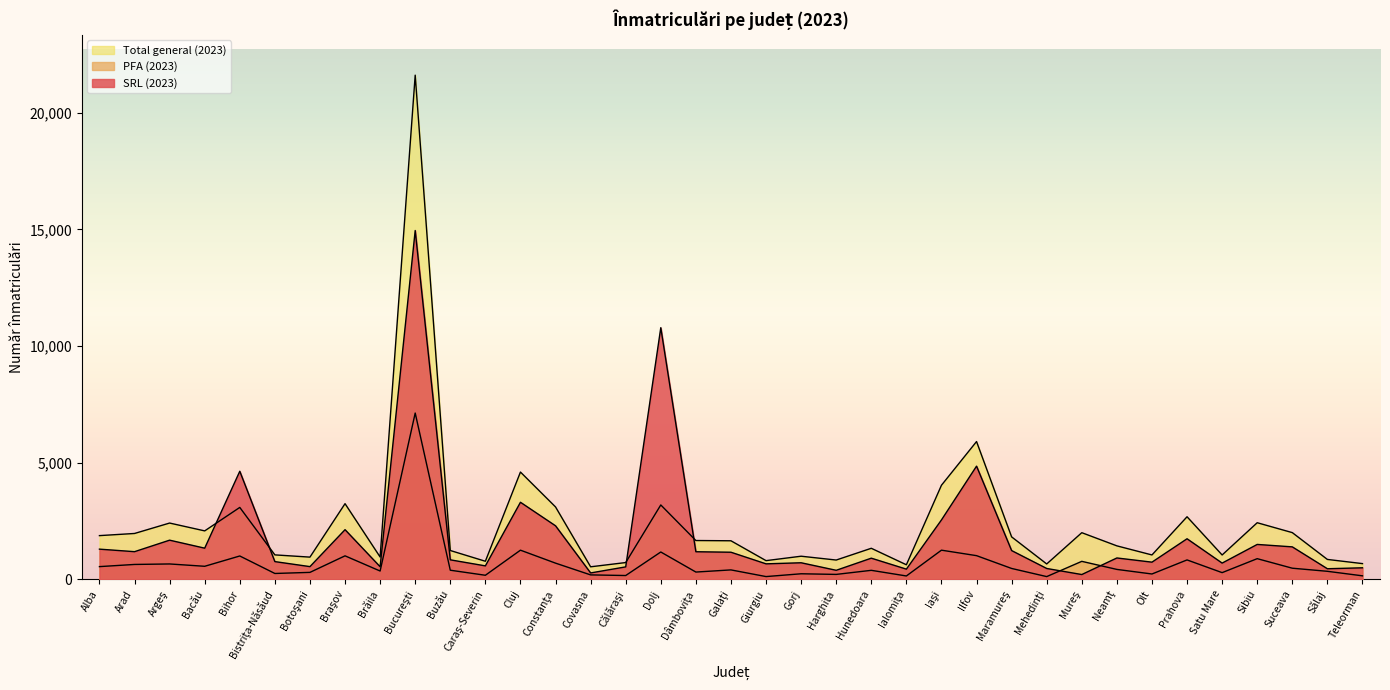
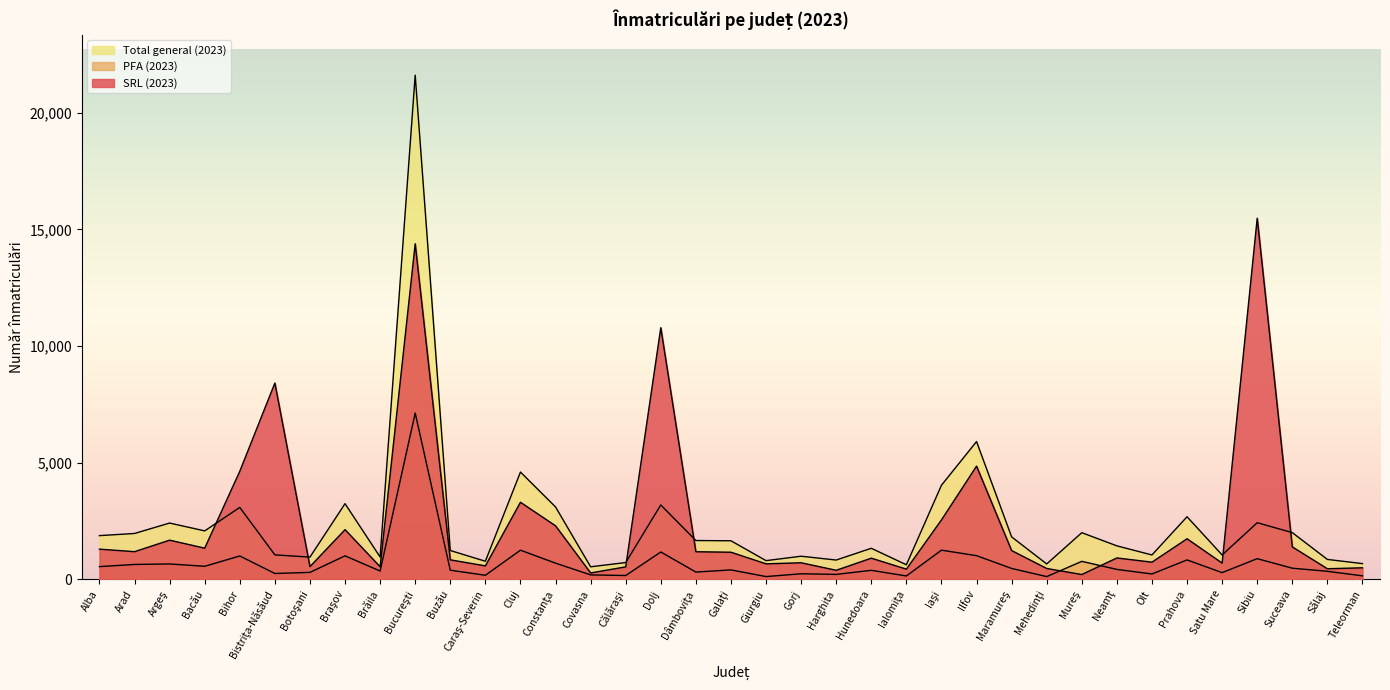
SRL (2023), Bistriţa-Năsăud: 800 -> 8,400
SRL (2023), Bucureşti: 15,000 -> 14,400
SRL (2023), Sibiu: 1,500 -> 15,500
